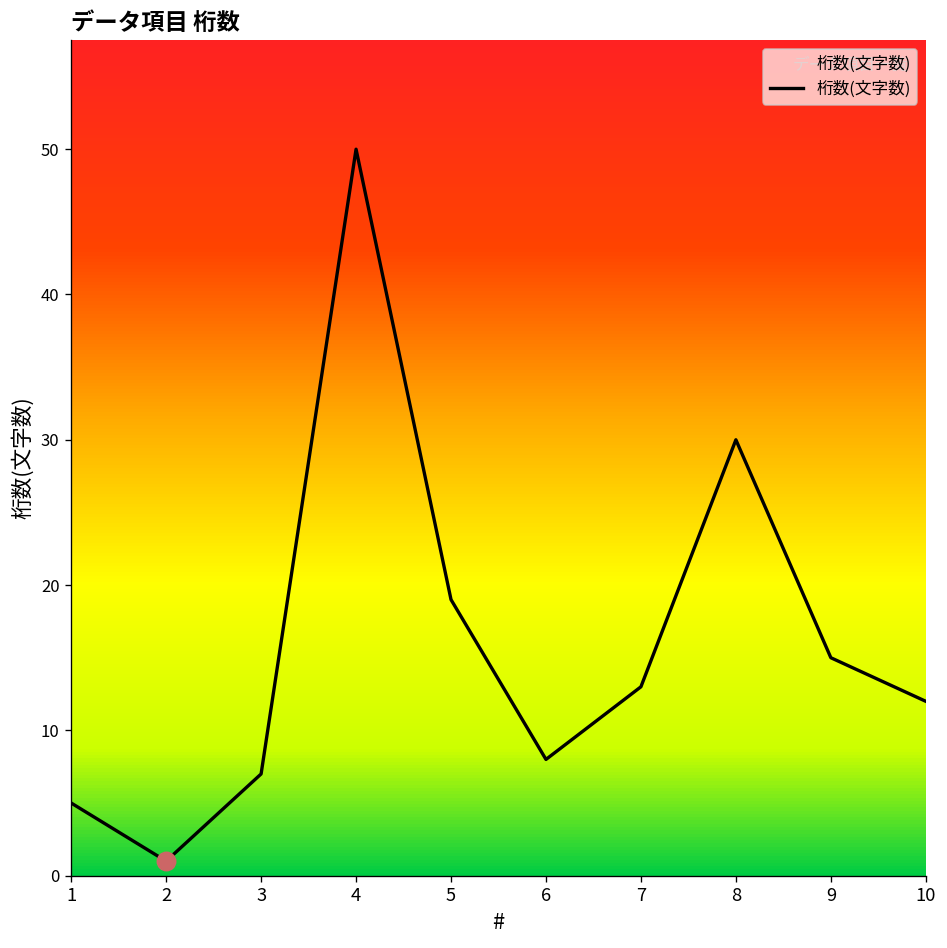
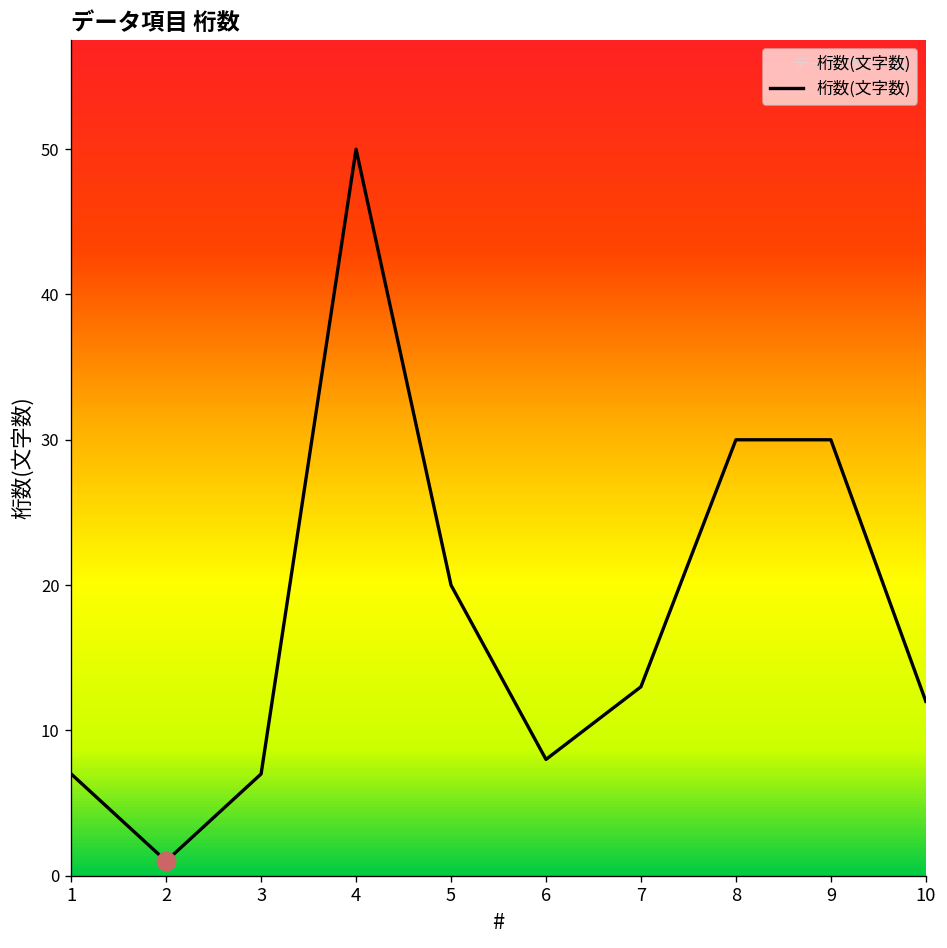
桁数(文字数), 1: 5 -> 7
桁数(文字数), 5: 19 -> 20
桁数(文字数), 9: 15 -> 30
